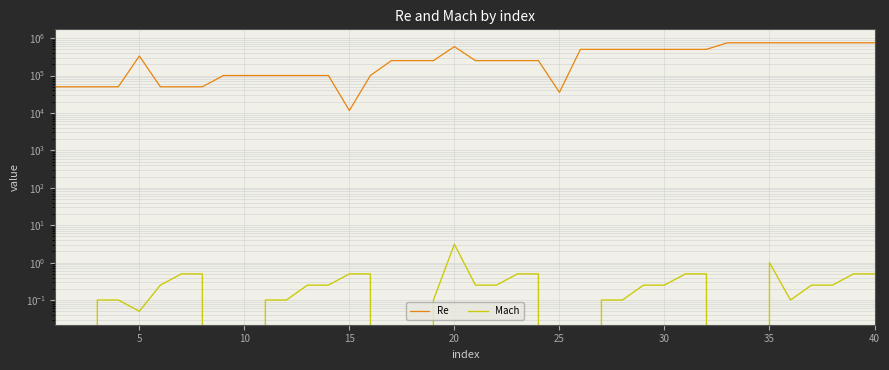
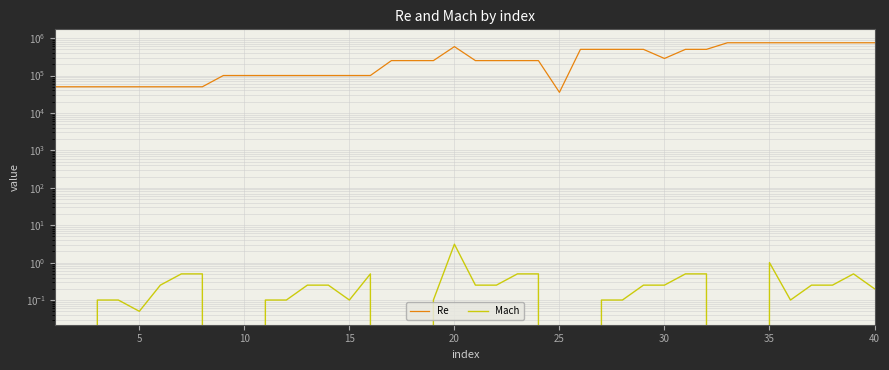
Re, 5: 300000 -> 50000
Re, 15: 12000 -> 100000
Mach, 15: 0.5 -> 0.1
Re, 30: 500000 -> 300000
Mach, 40: 0.5 -> 0.2
